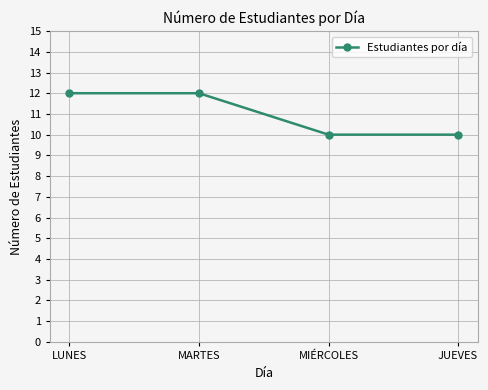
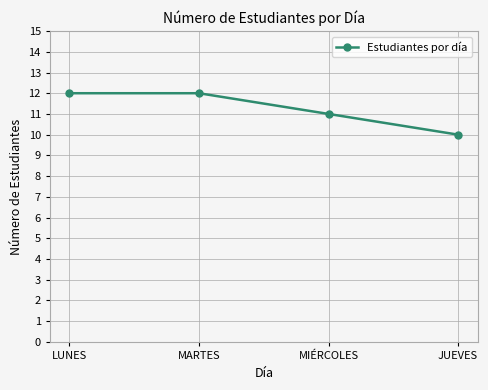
MIÉRCOLES: 10 -> 11
